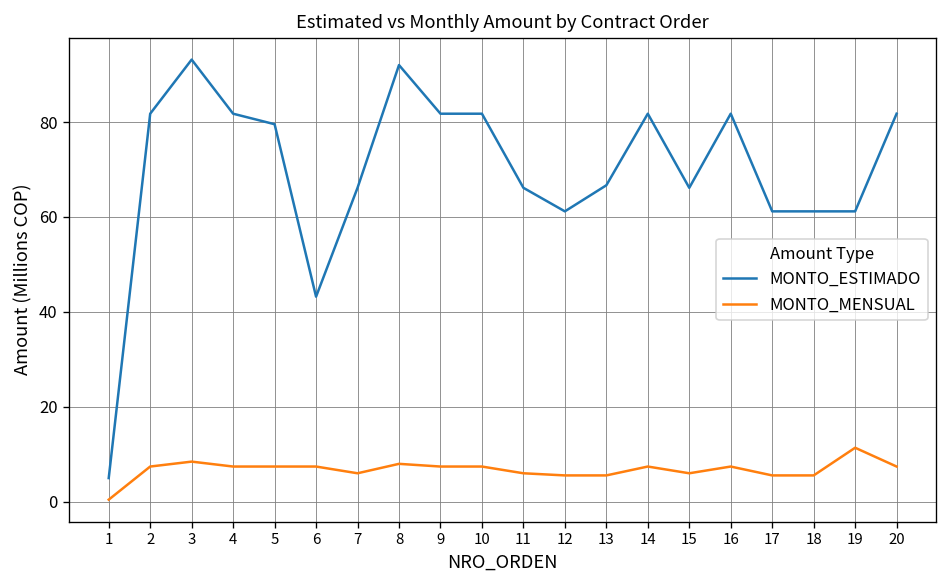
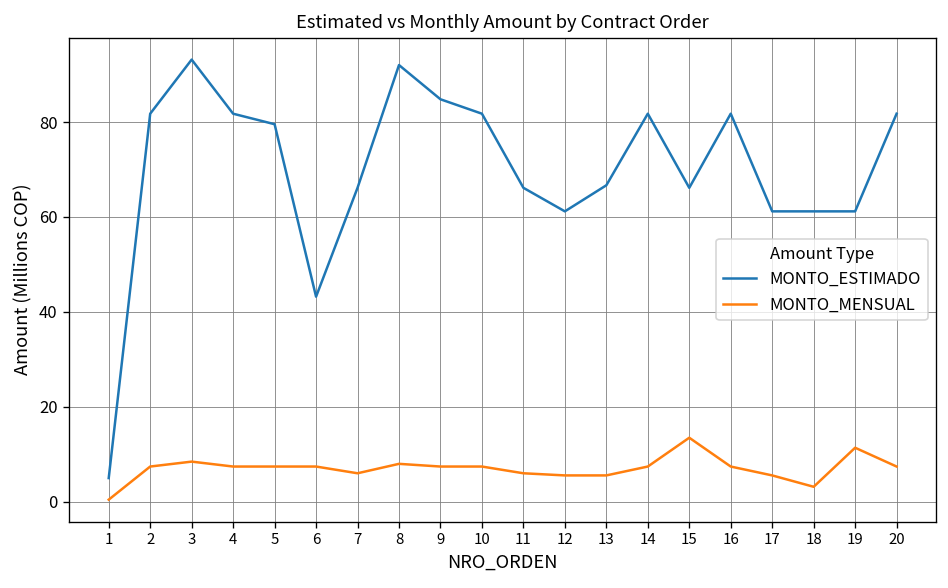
MONTO_ESTIMADO, 9: 82 -> 85
MONTO_MENSUAL, 15: 6 -> 13
MONTO_MENSUAL, 18: 6 -> 3
